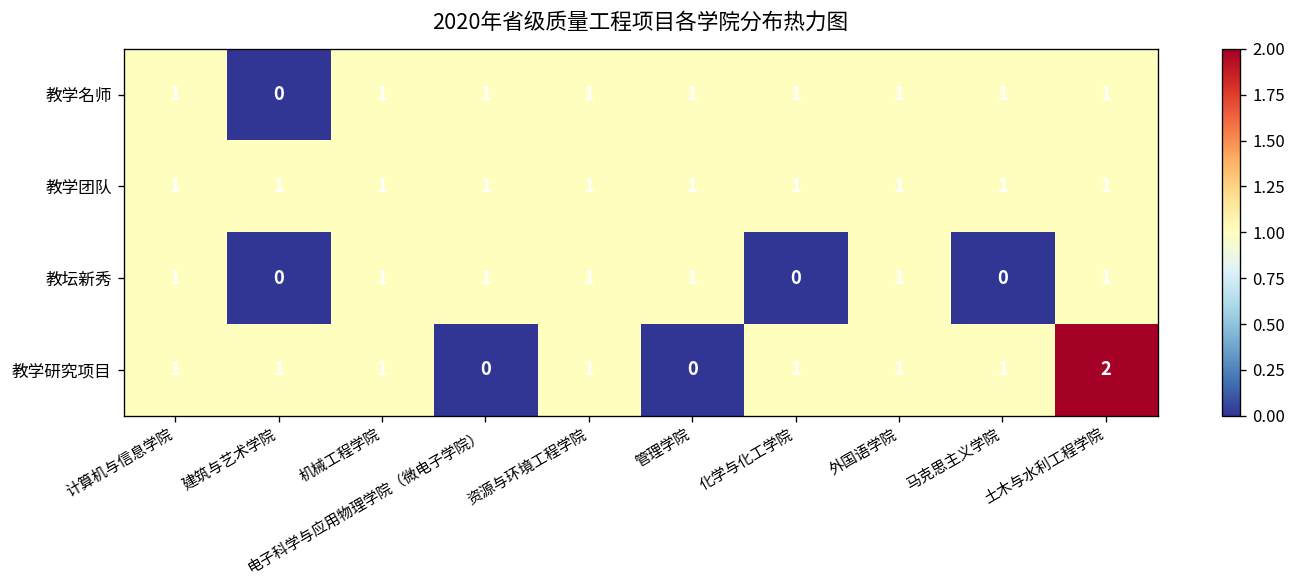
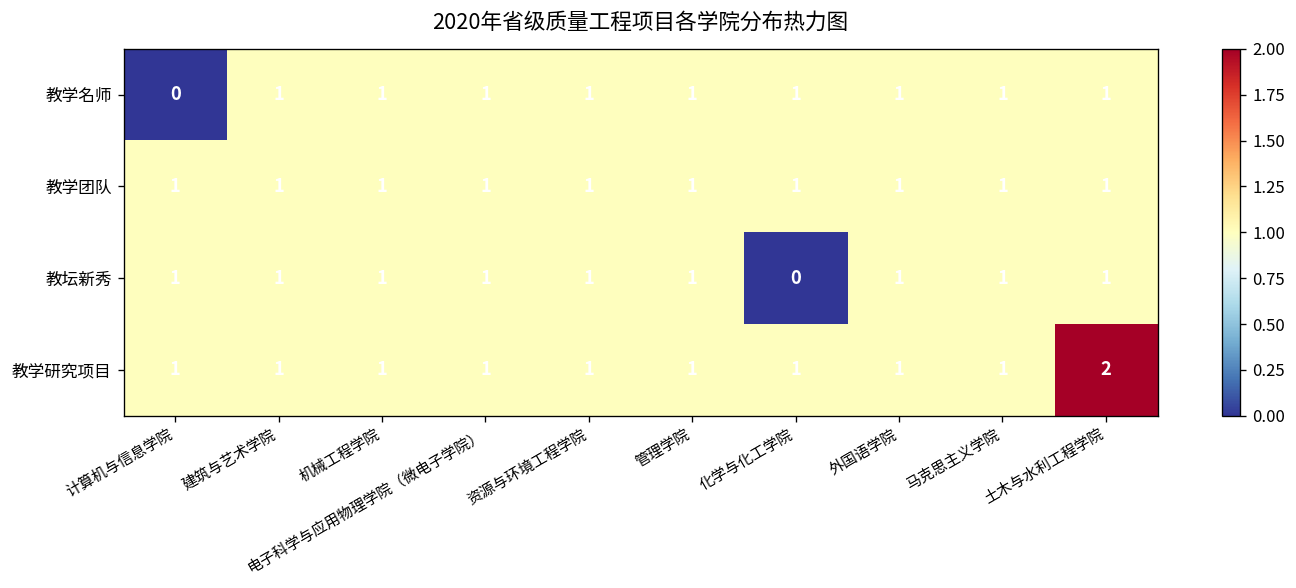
教学名师, 计算机与信息学院: 1 -> 0
教学名师, 建筑与艺术学院: 0 -> 1
教坛新秀, 建筑与艺术学院: 0 -> 1
教坛新秀, 马克思主义学院: 0 -> 1
教学研究项目, 电子科学与应用物理学院（微电子学院）: 0 -> 1
教学研究项目, 管理学院: 0 -> 1
